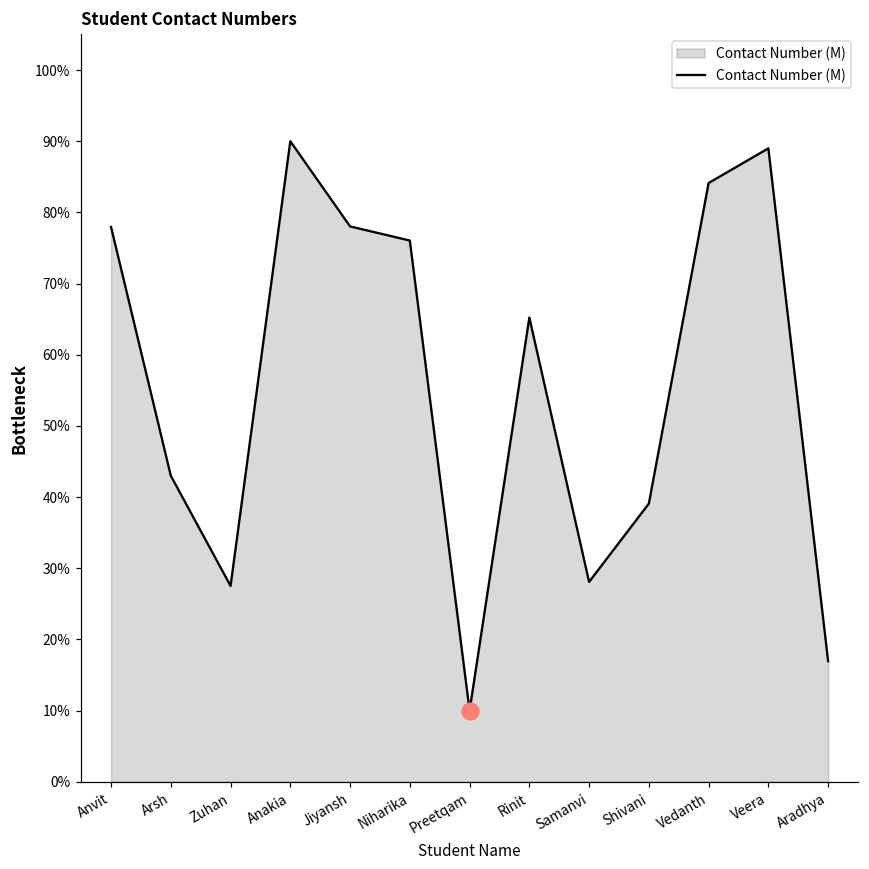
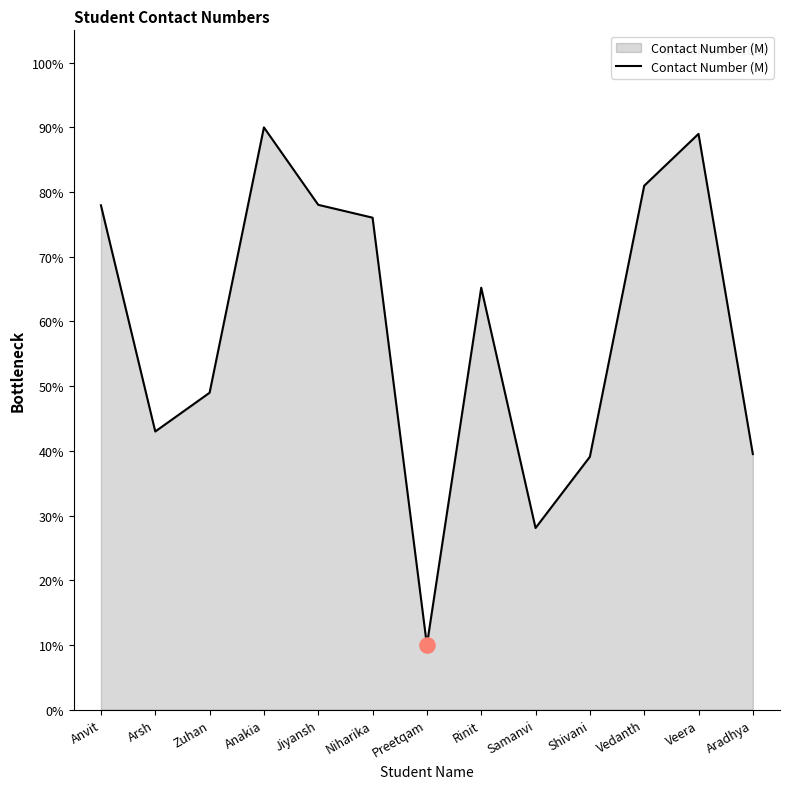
Contact Number (M), Zuhan: 28% -> 49%
Contact Number (M), Vedanth: 84% -> 81%
Contact Number (M), Aradhya: 17% -> 40%
